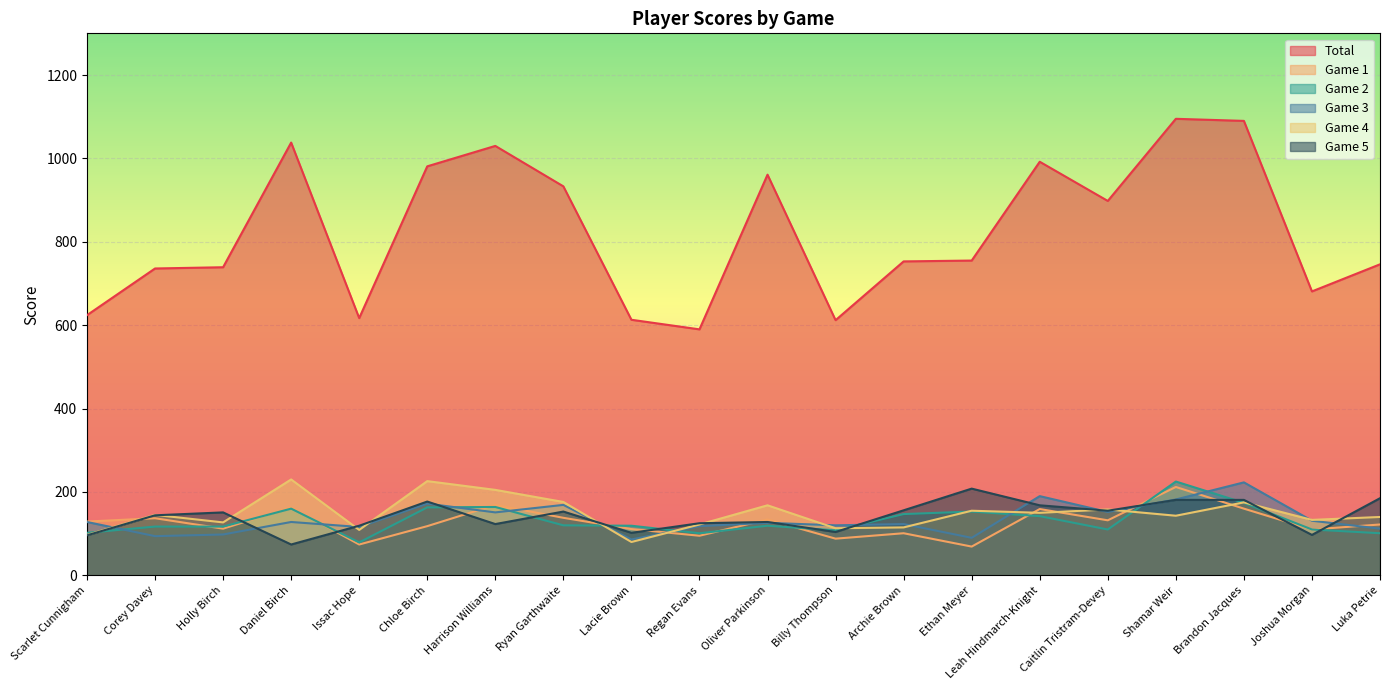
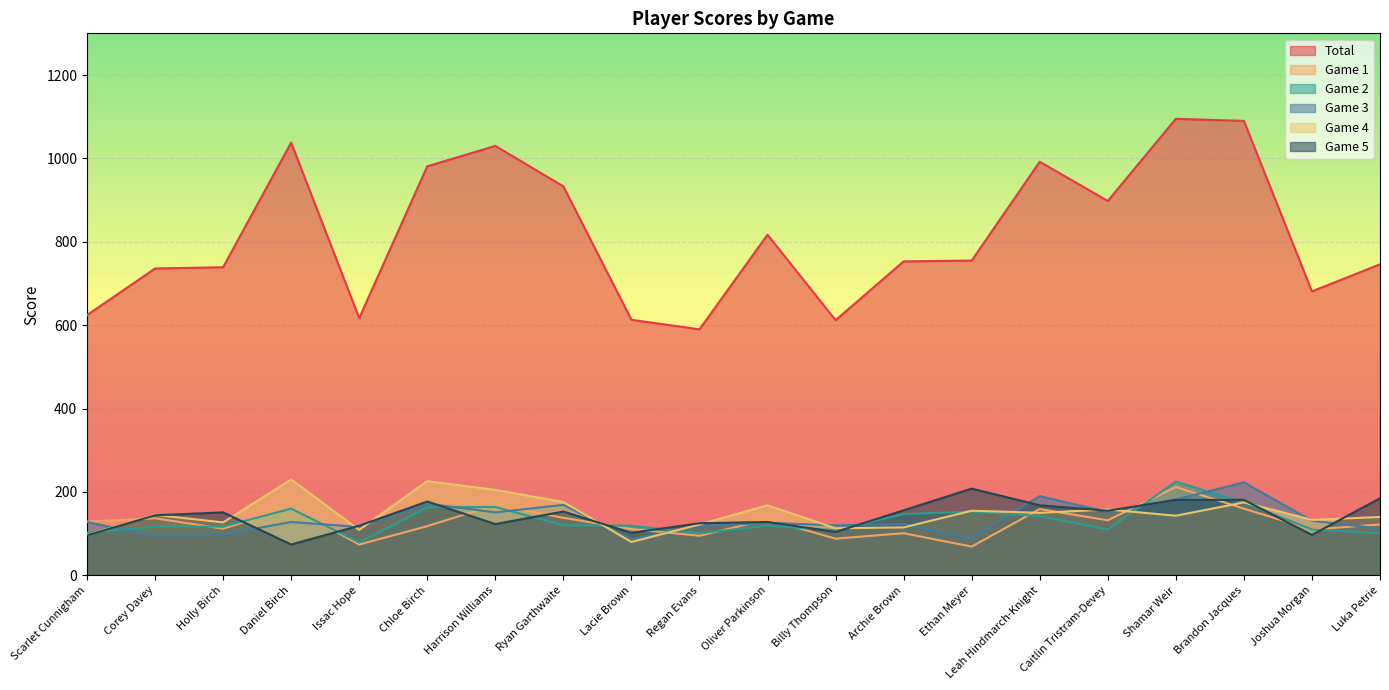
Total, Oliver Parkinson: 960 -> 820
